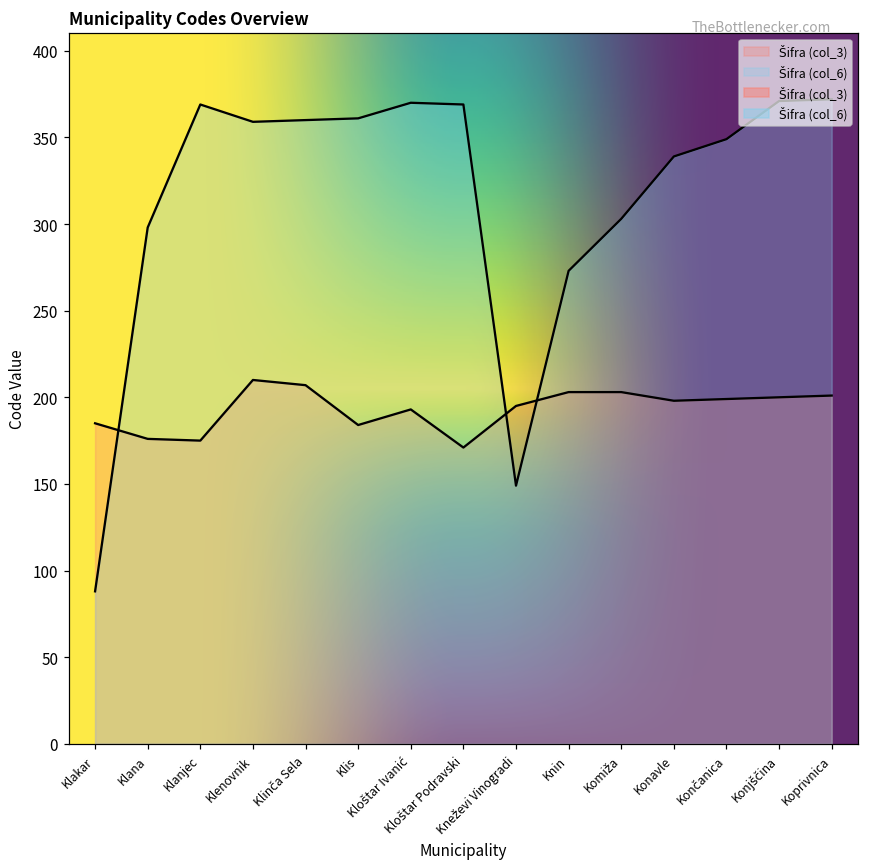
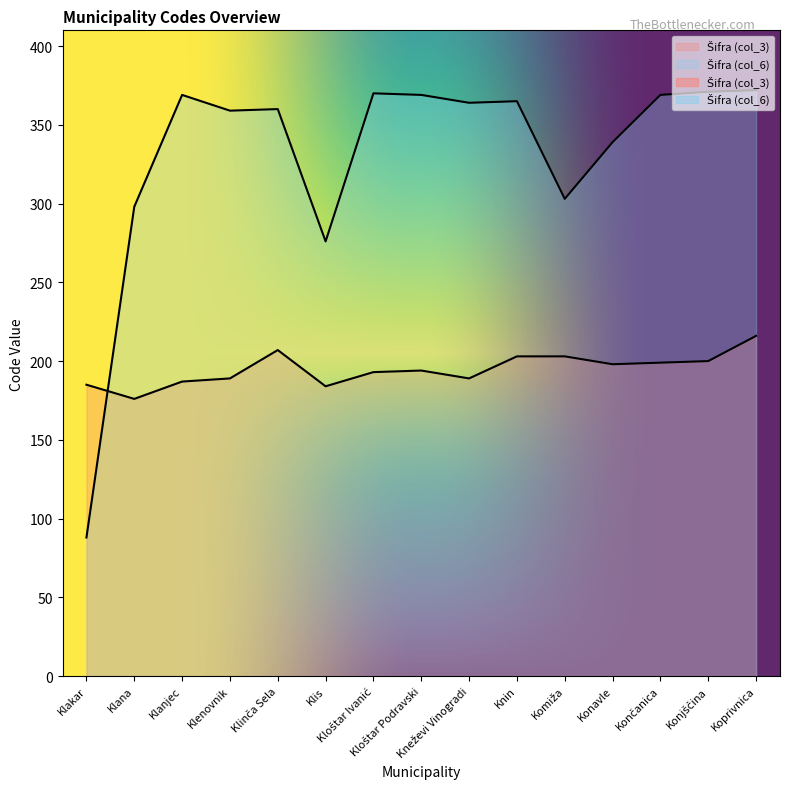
Šifra (col_3), Klanjec: 175 -> 187
Šifra (col_3), Klenovnik: 210 -> 189
Šifra (col_6), Klis: 361 -> 276
Šifra (col_3), Kloštar Podravski: 171 -> 194
Šifra (col_3), Kneževi Vinogradi: 195 -> 189
Šifra (col_6), Kneževi Vinogradi: 149 -> 364
Šifra (col_6), Knin: 273 -> 365
Šifra (col_6), Končanica: 349 -> 369
Šifra (col_3), Koprivnica: 201 -> 216
